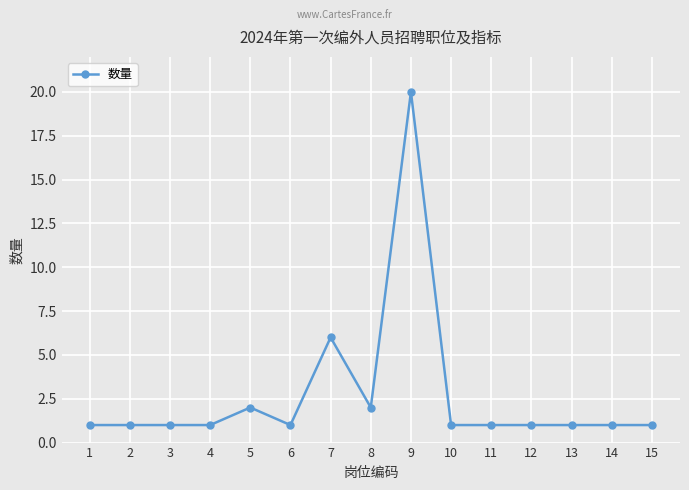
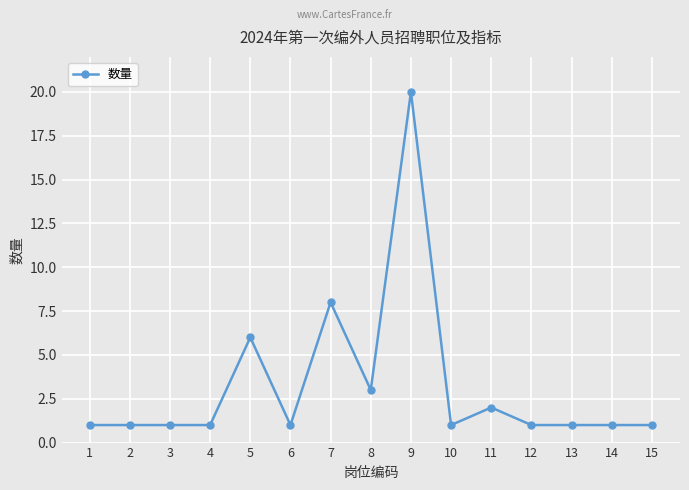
5: 2 -> 6
7: 6 -> 8
8: 2 -> 3
11: 1 -> 2
